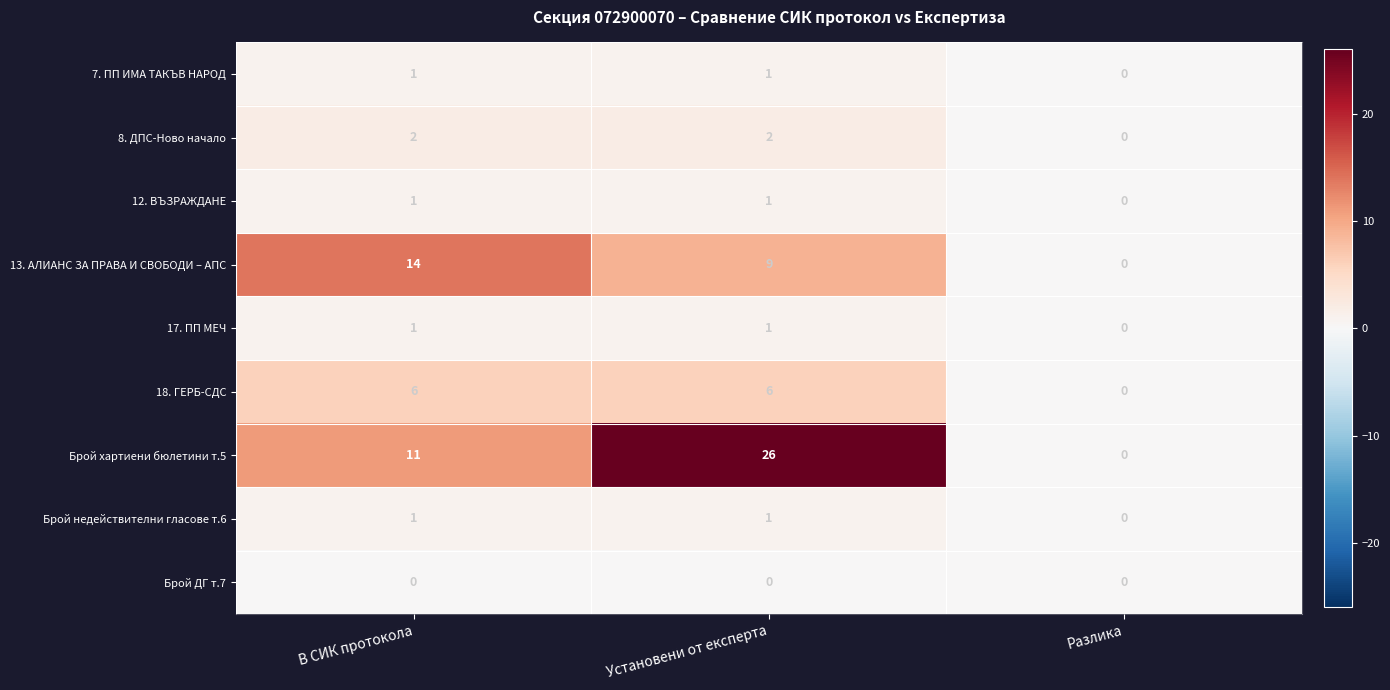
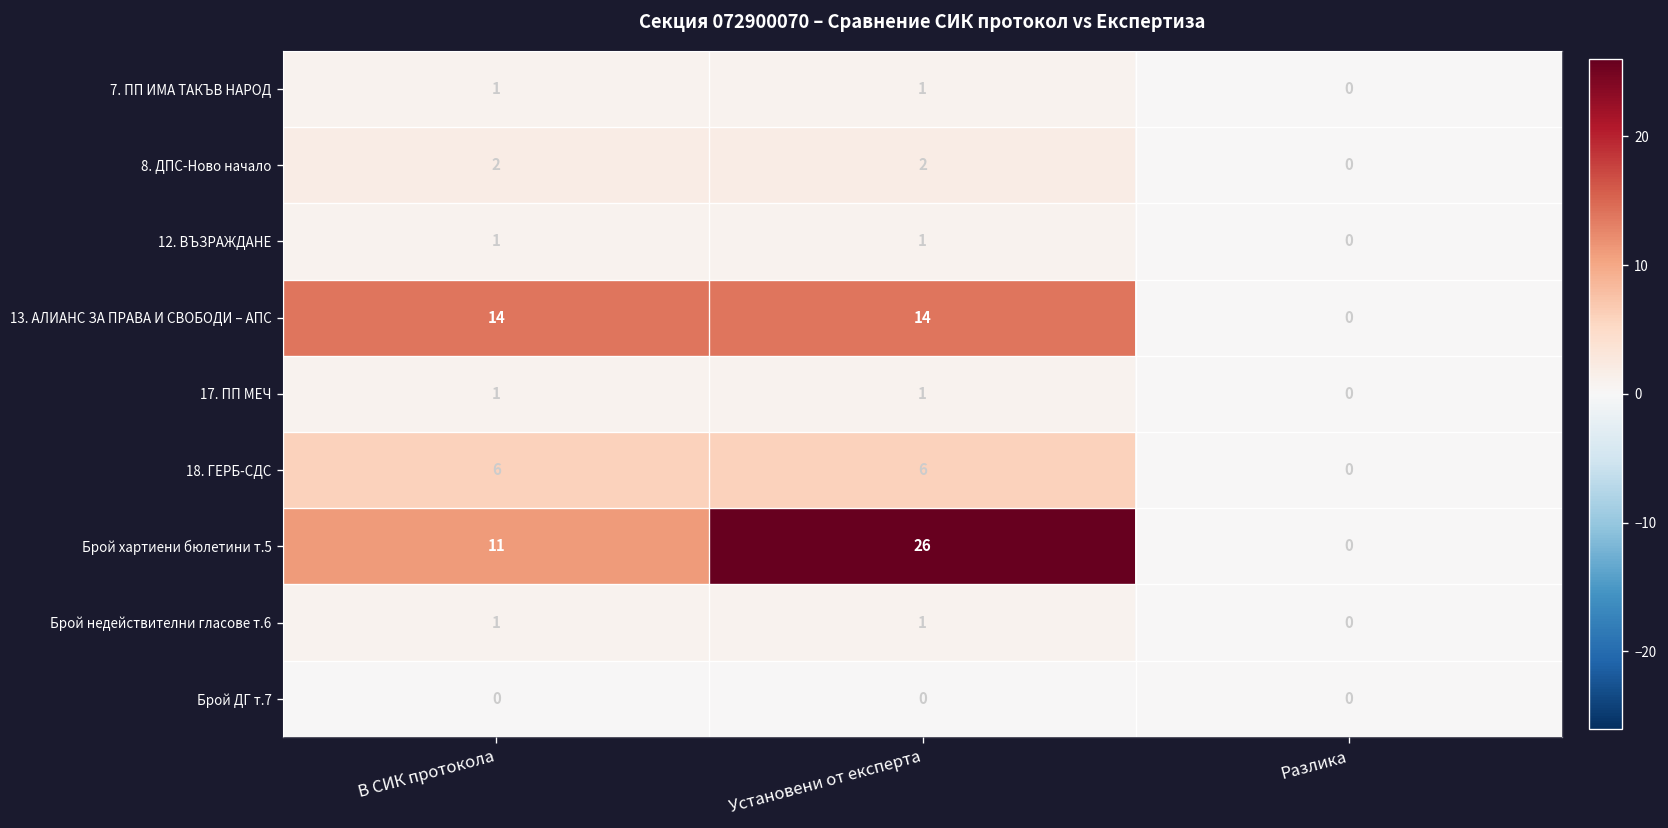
13. АЛИАНС ЗА ПРАВА И СВОБОДИ – АПС, Установени от експерта: 9 -> 14
